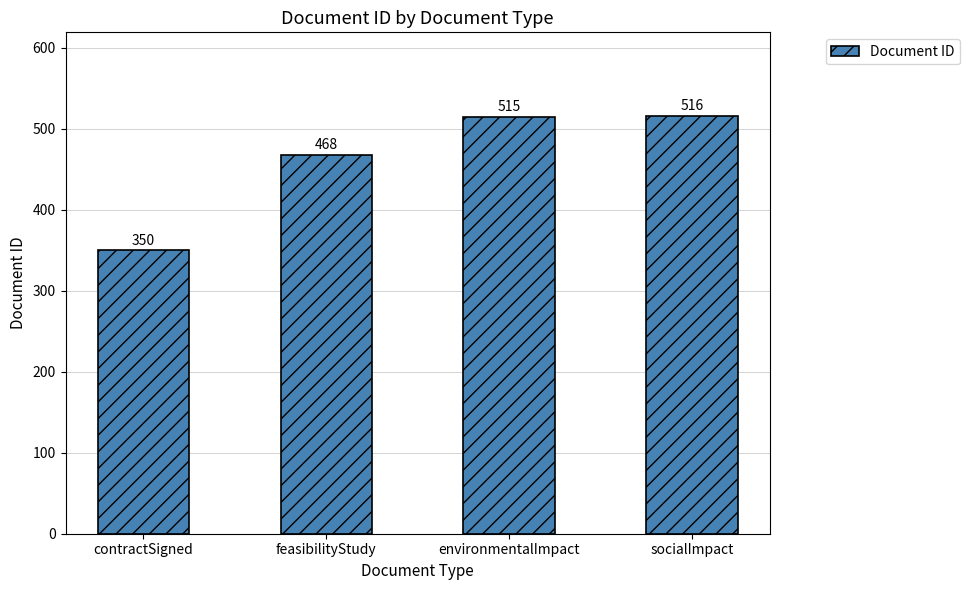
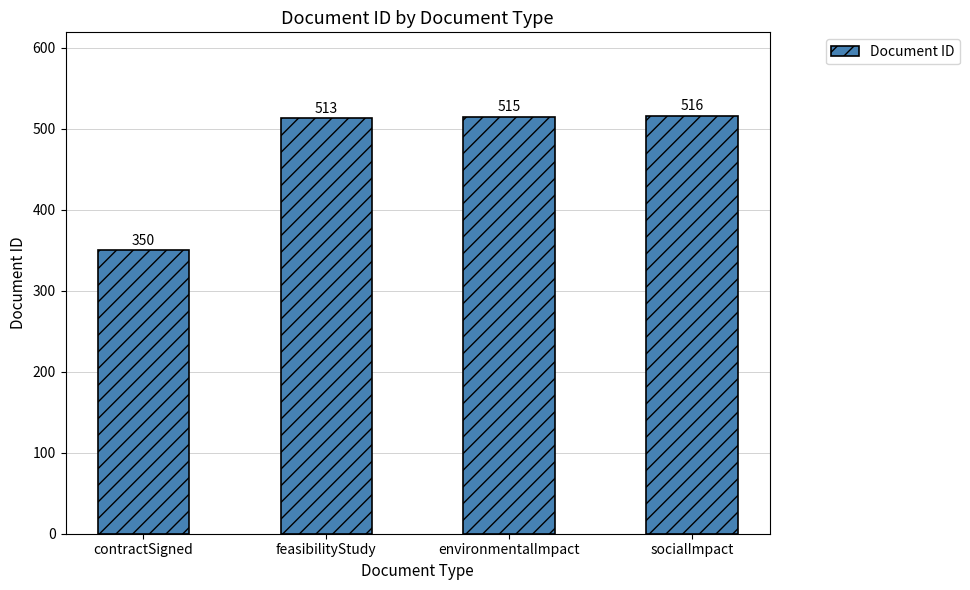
feasibilityStudy: 468 -> 513
